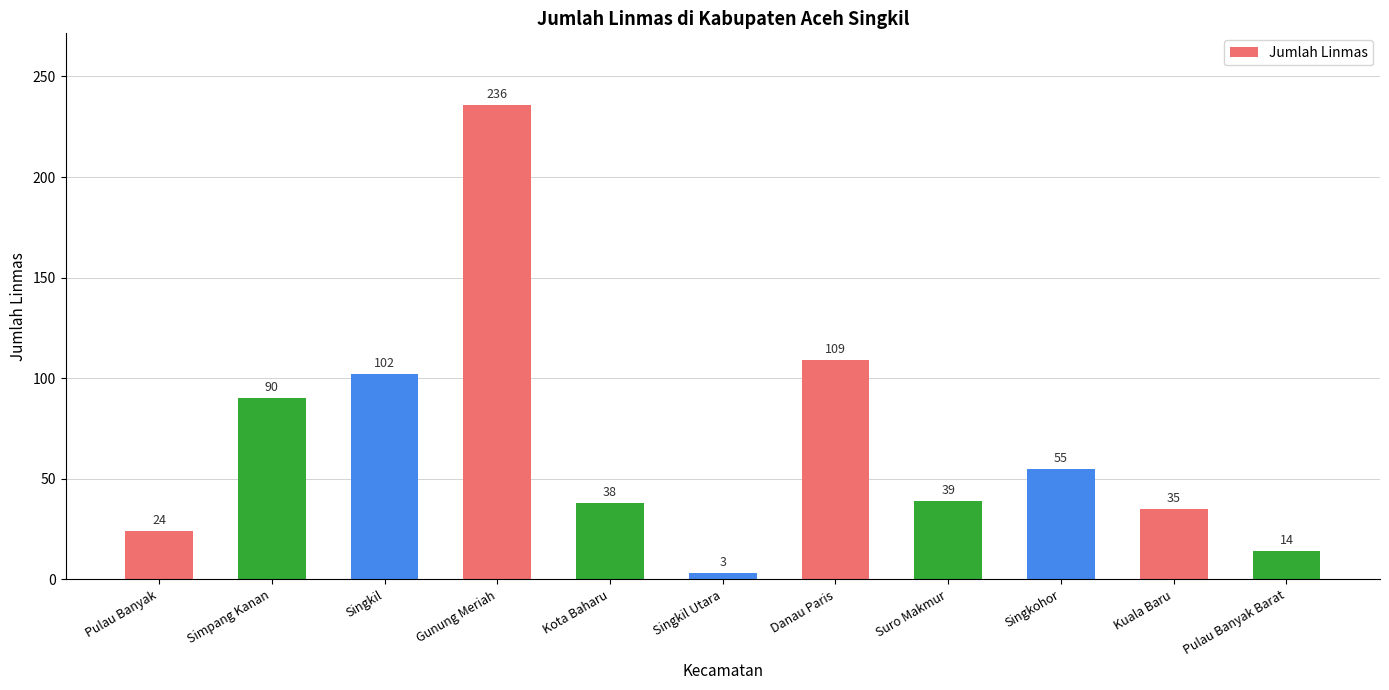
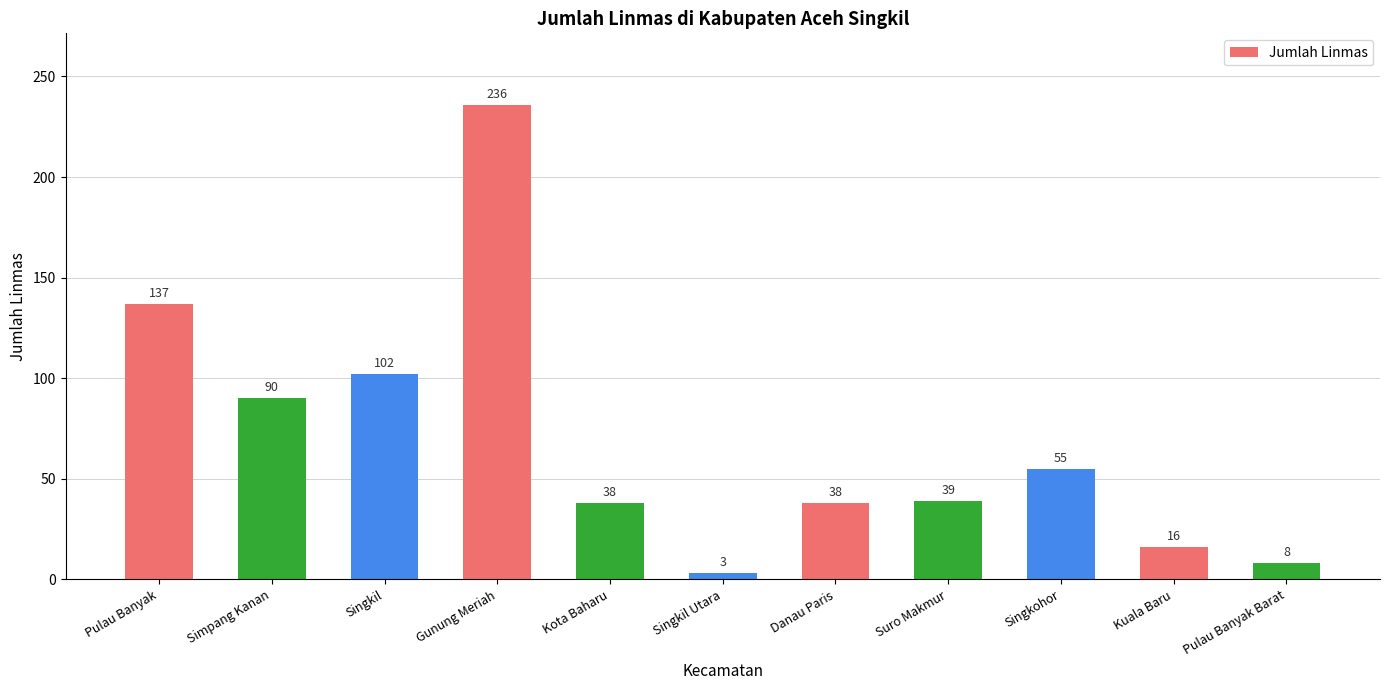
Pulau Banyak: 24 -> 137
Danau Paris: 109 -> 38
Kuala Baru: 35 -> 16
Pulau Banyak Barat: 14 -> 8
